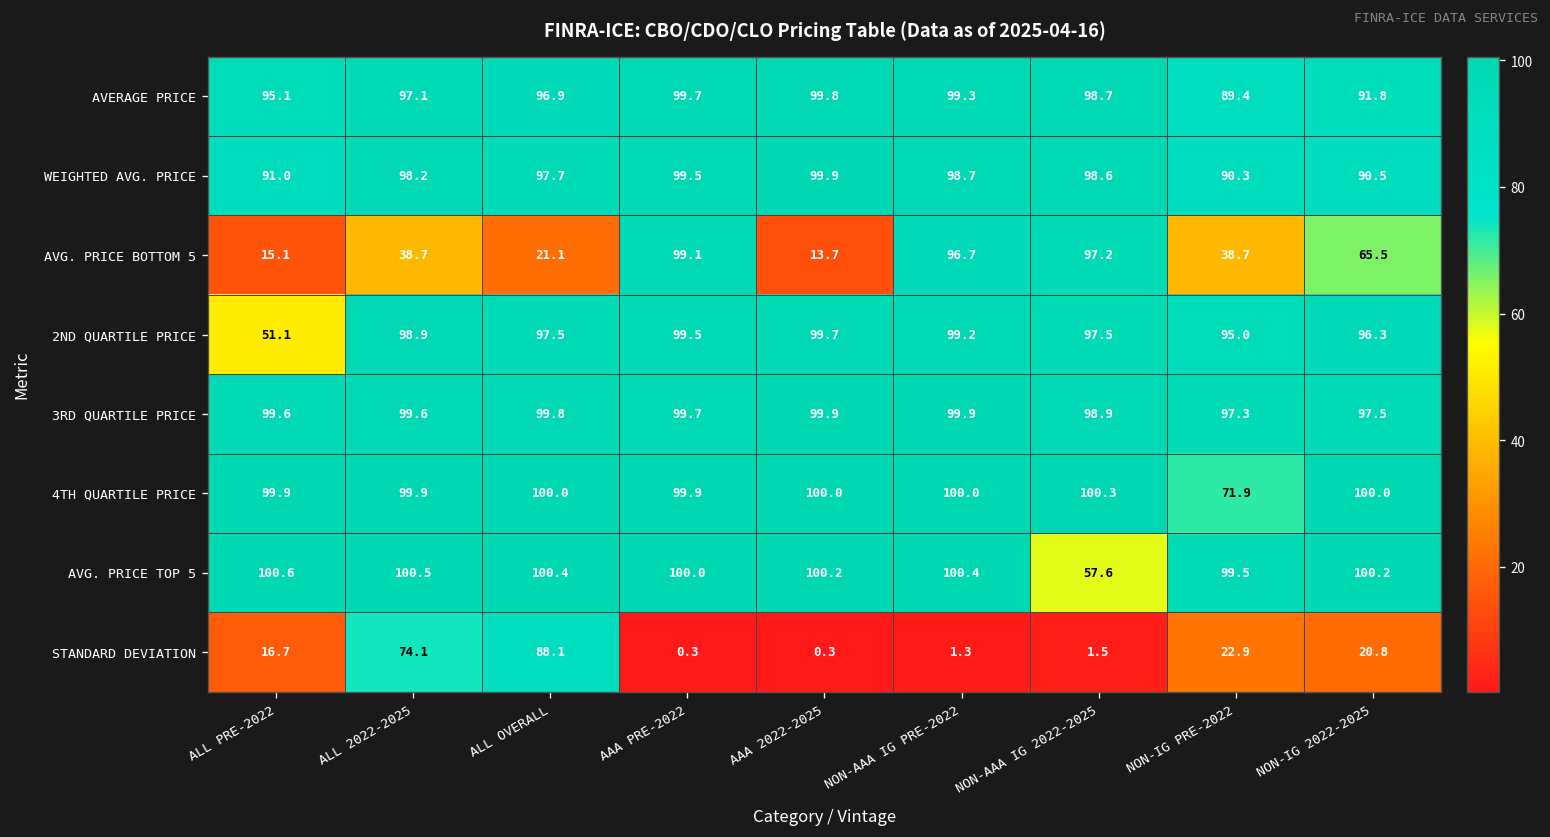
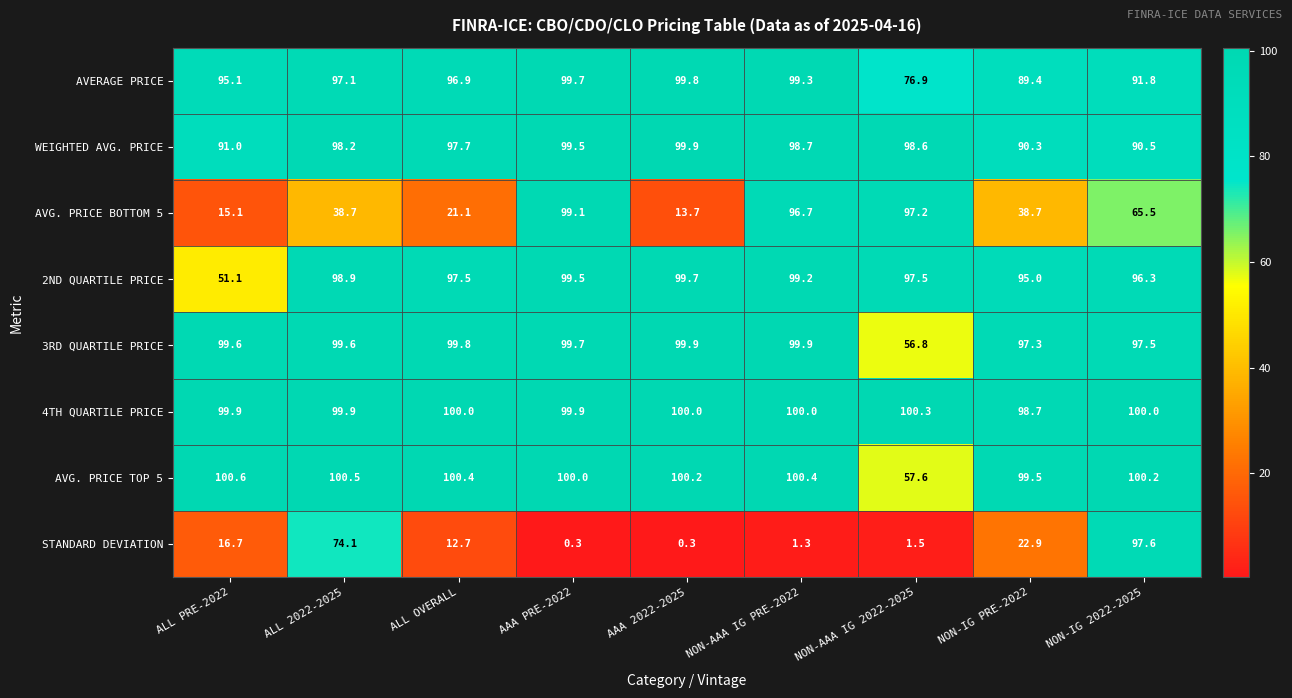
AVERAGE PRICE, NON-AAA IG 2022-2025: 98.7 -> 76.9
3RD QUARTILE PRICE, NON-AAA IG 2022-2025: 98.9 -> 56.8
4TH QUARTILE PRICE, NON-IG PRE-2022: 71.9 -> 98.7
STANDARD DEVIATION, ALL OVERALL: 88.1 -> 12.7
STANDARD DEVIATION, NON-IG 2022-2025: 20.8 -> 97.6
